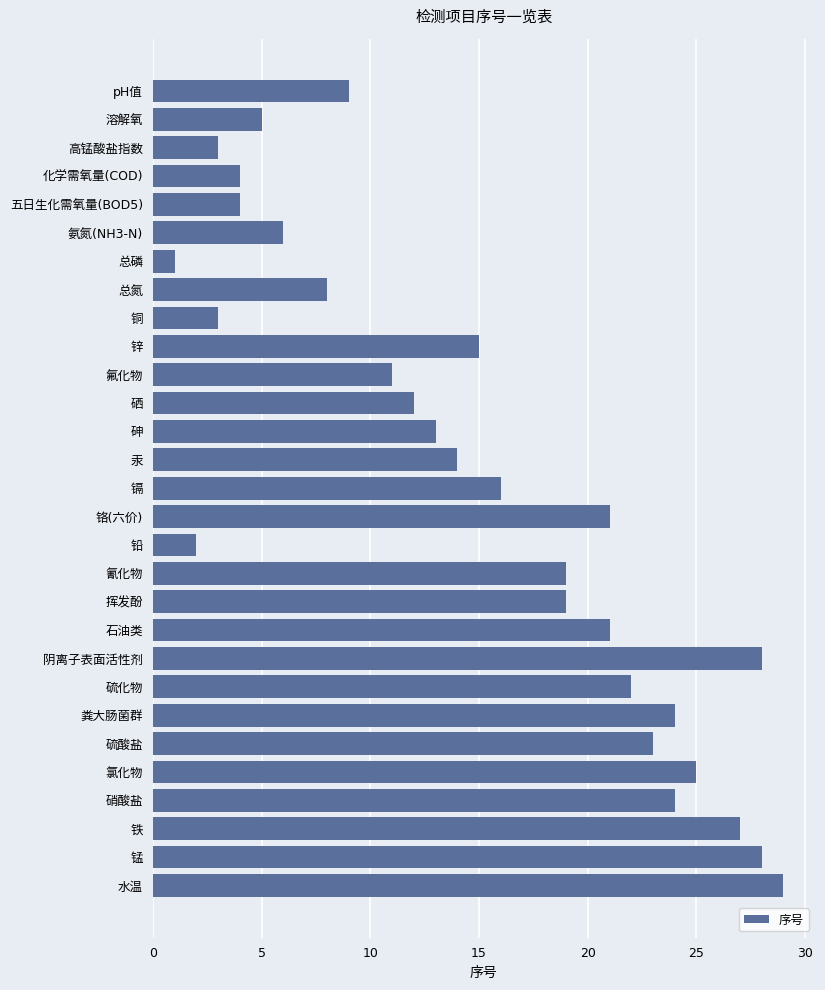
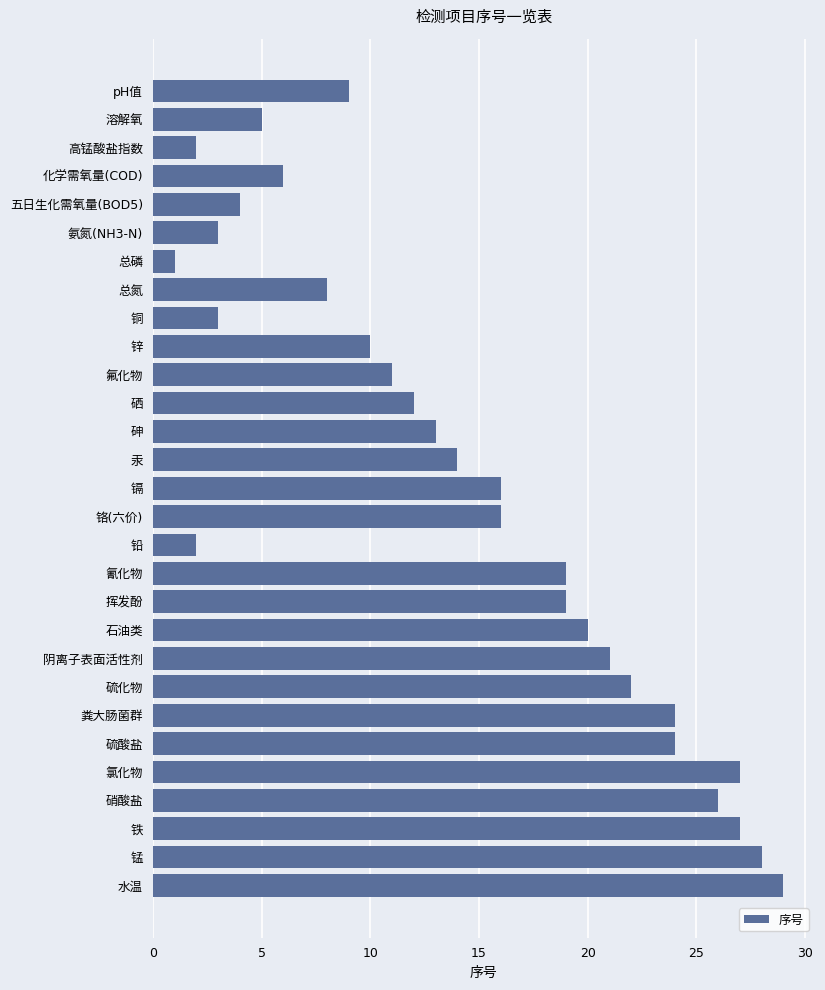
高锰酸盐指数: 3 -> 2
化学需氧量(COD): 4 -> 6
氨氮(NH3-N): 6 -> 3
锌: 15 -> 10
铬(六价): 21 -> 16
石油类: 21 -> 20
阴离子表面活性剂: 28 -> 21
硫酸盐: 23 -> 24
氯化物: 25 -> 27
硝酸盐: 24 -> 26
